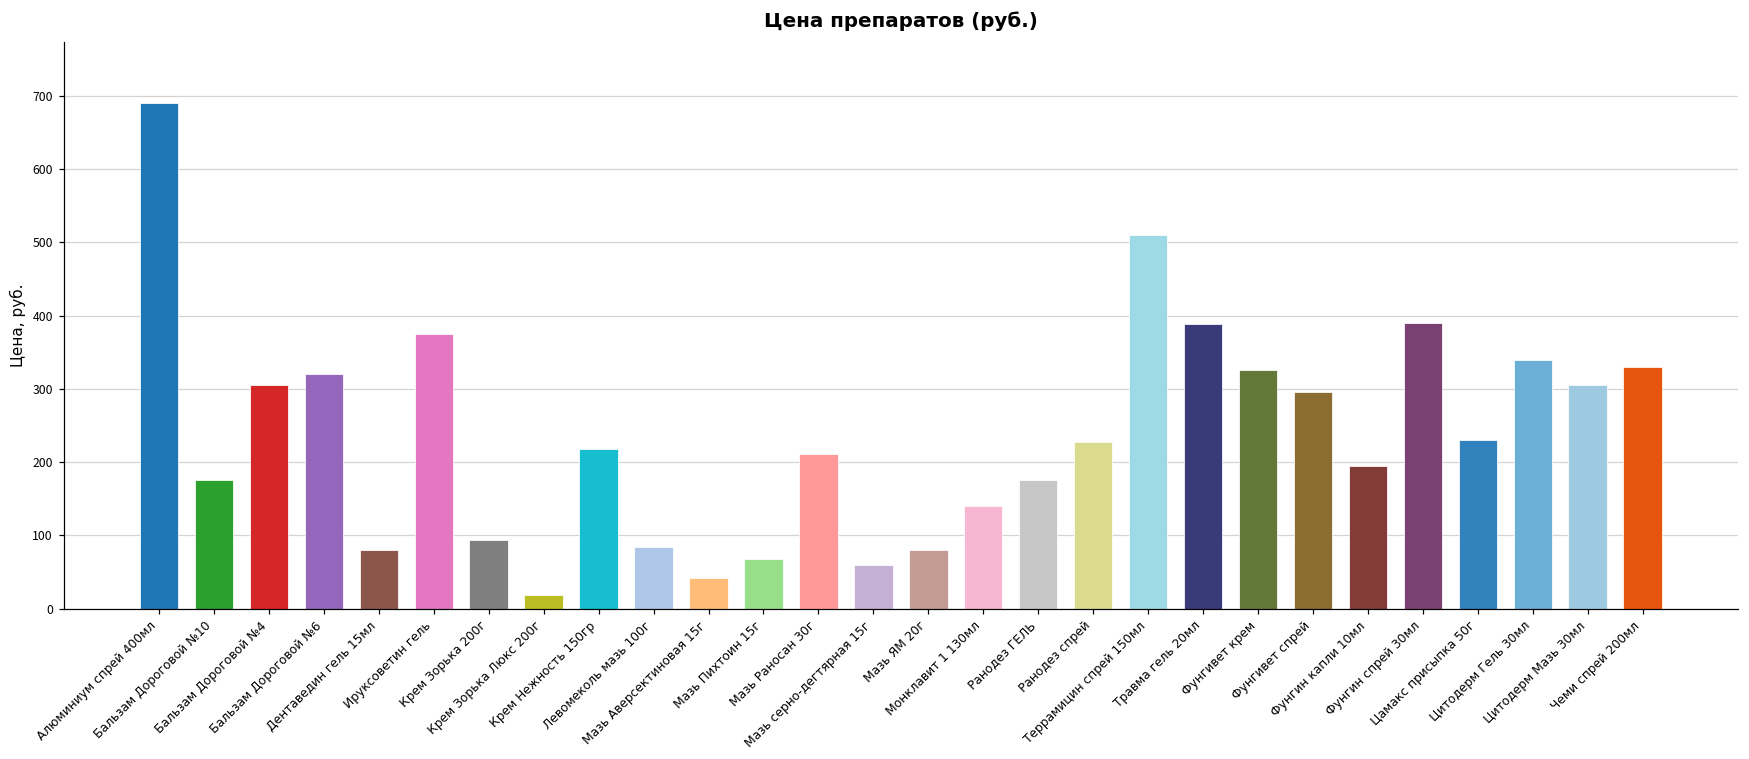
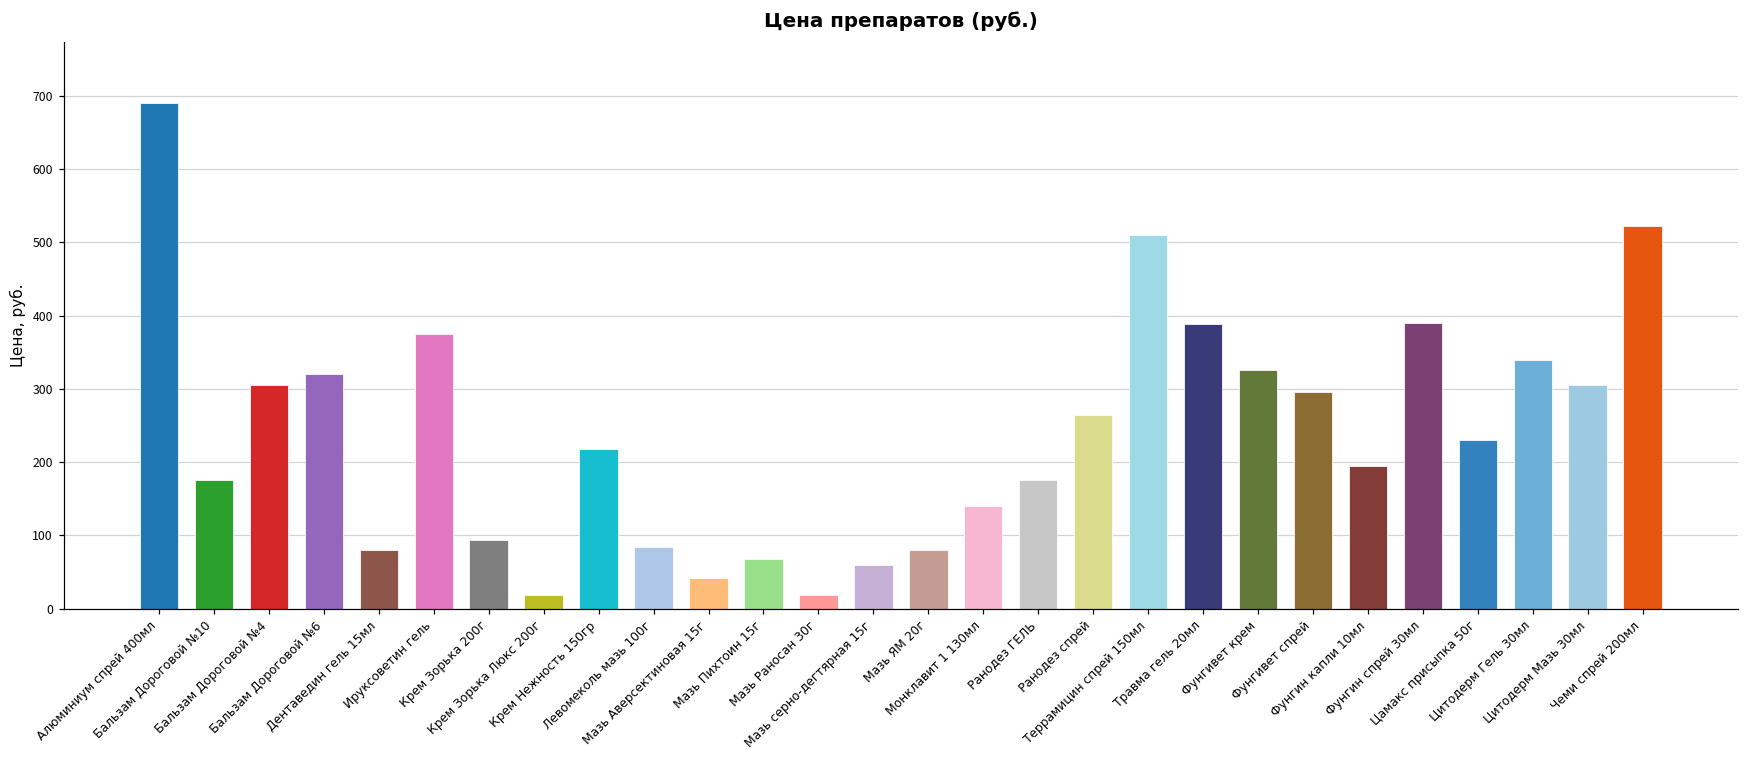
Мазь Раносан 30г: 210 -> 20
Ранодез спрей: 230 -> 260
Чеми спрей 200мл: 330 -> 520
